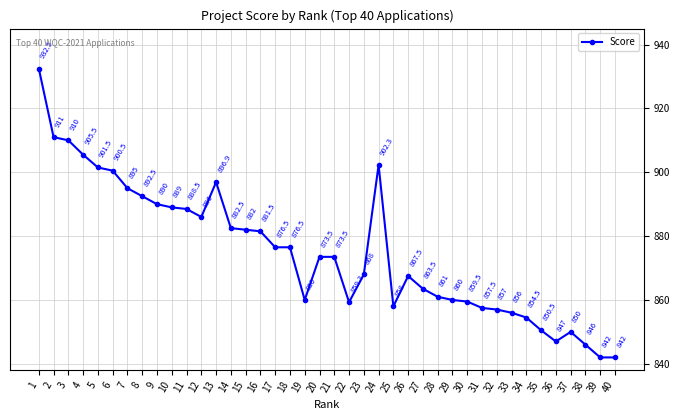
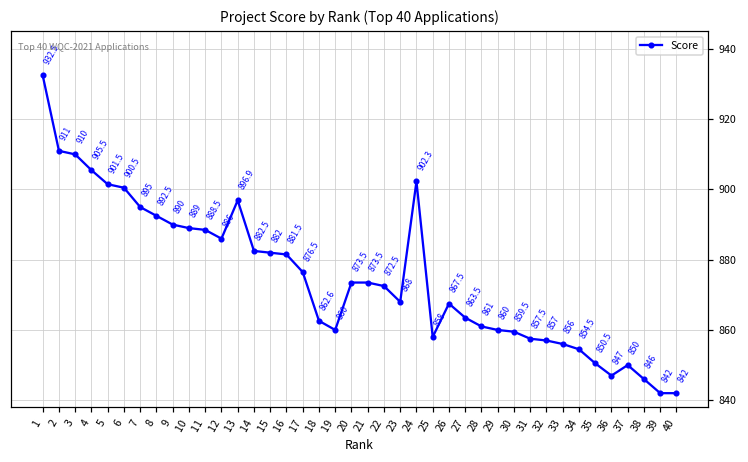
18: 876.5 -> 862.6
22: 859.3 -> 872.5
